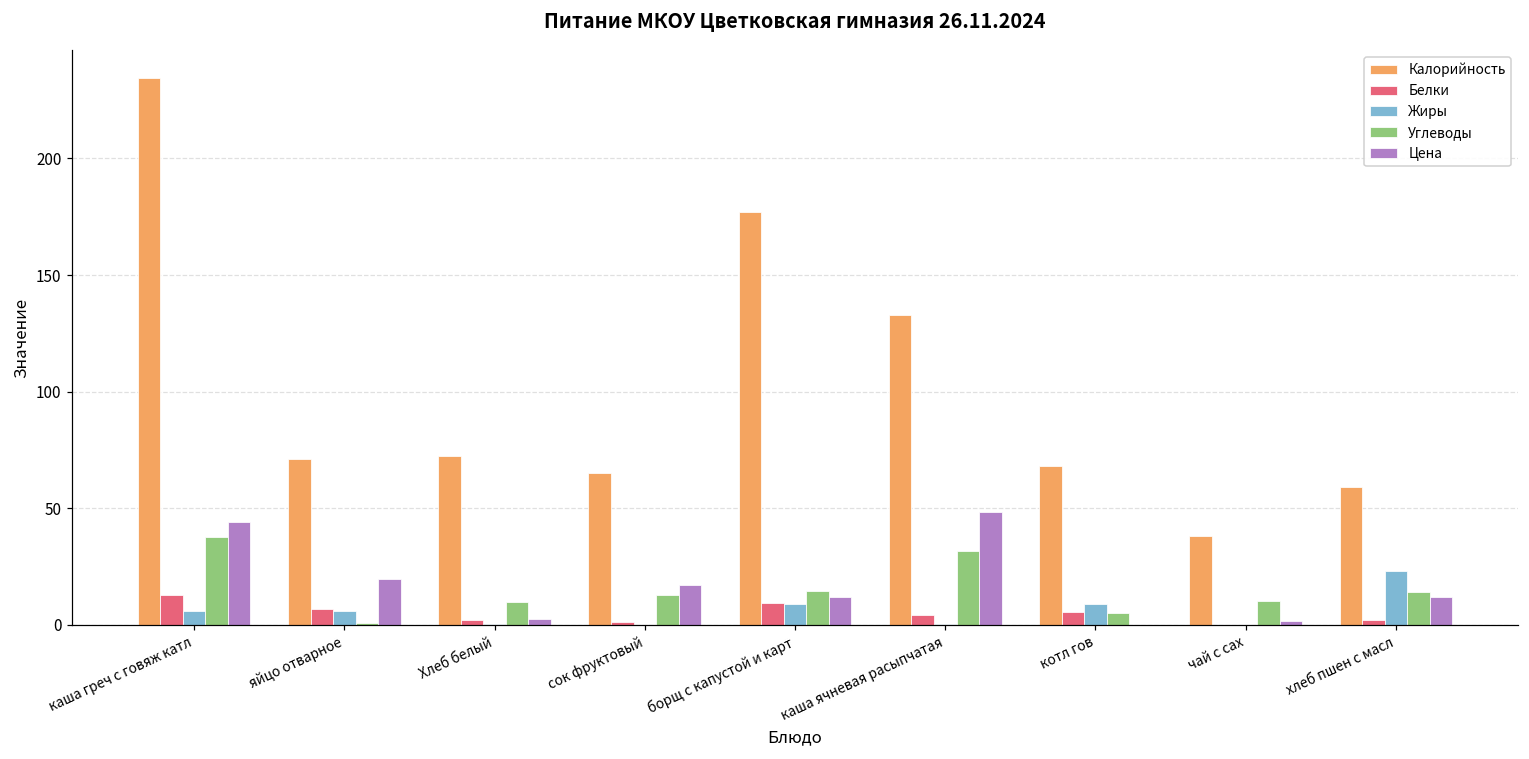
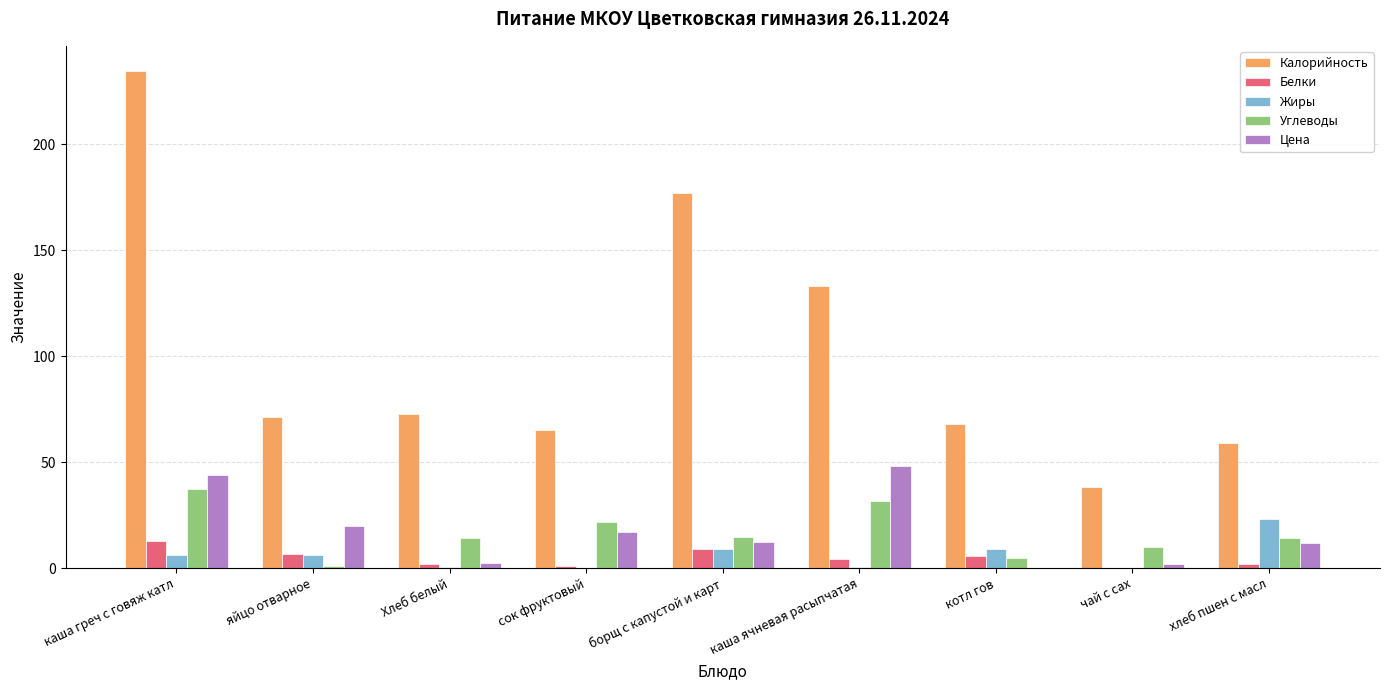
Углеводы, Хлеб белый: 10 -> 14
Углеводы, сок фруктовый: 13 -> 22
